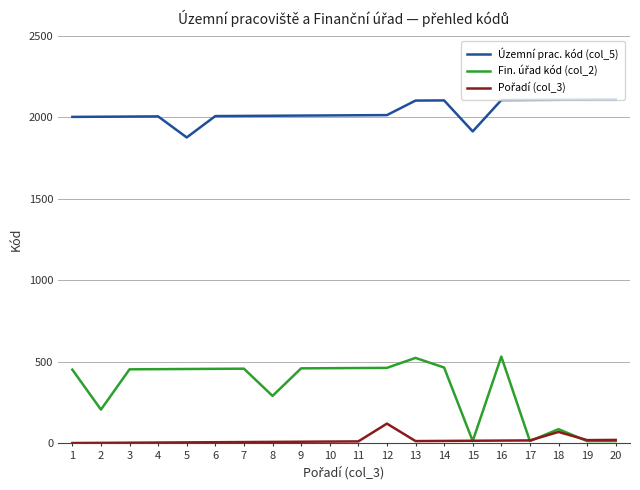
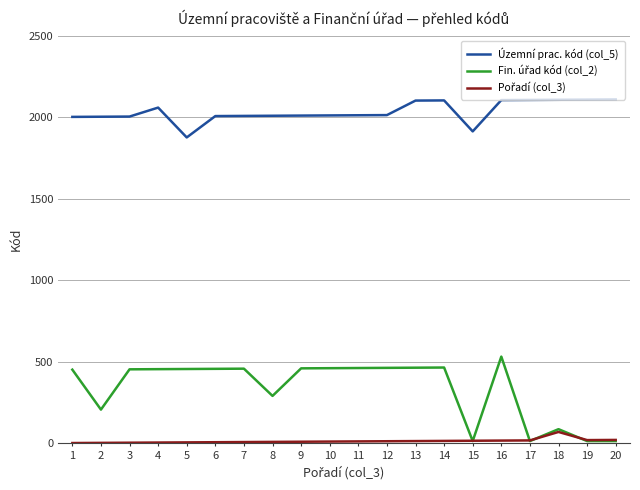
Územní prac. kód (col_5), 4: 2000 -> 2060
Pořadí (col_3), 12: 120 -> 10
Fin. úřad kód (col_2), 13: 520 -> 460
